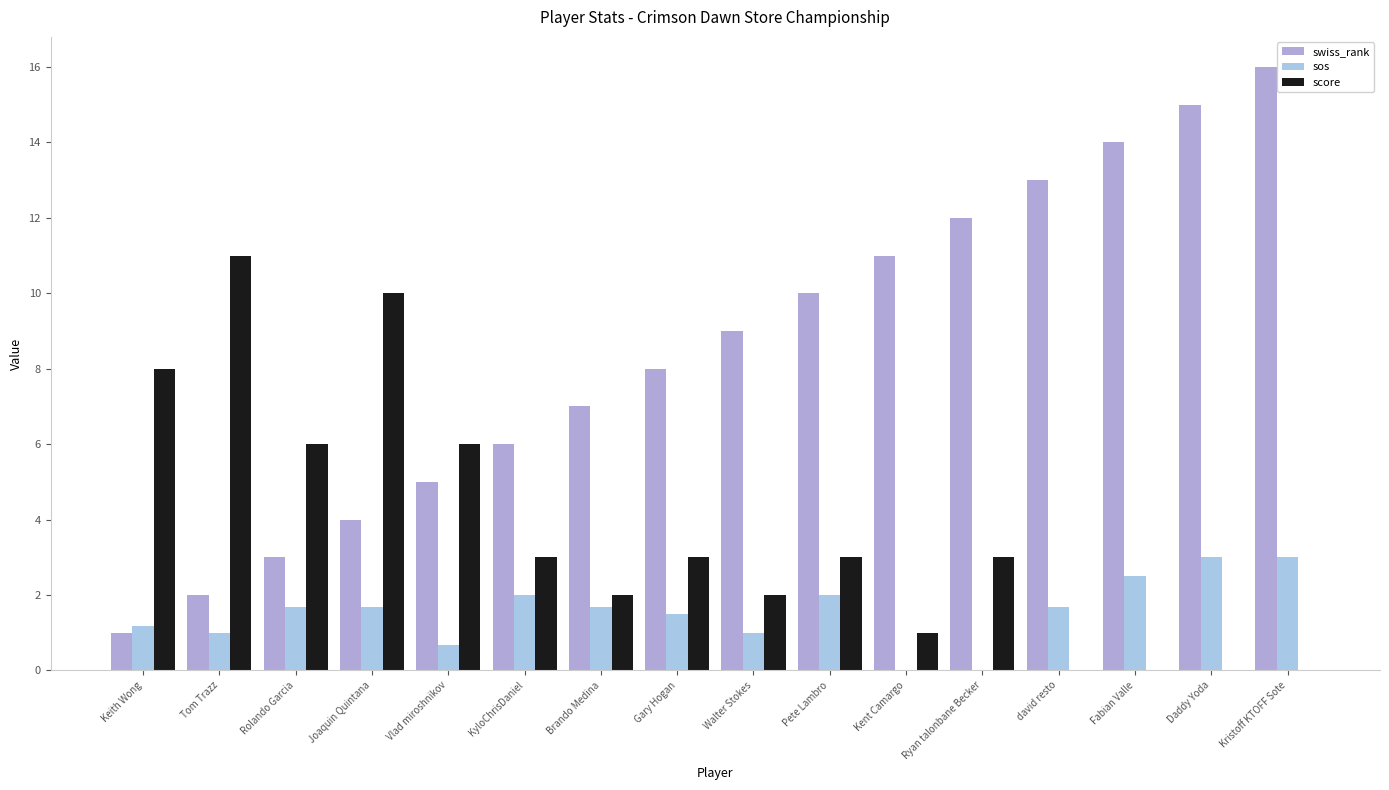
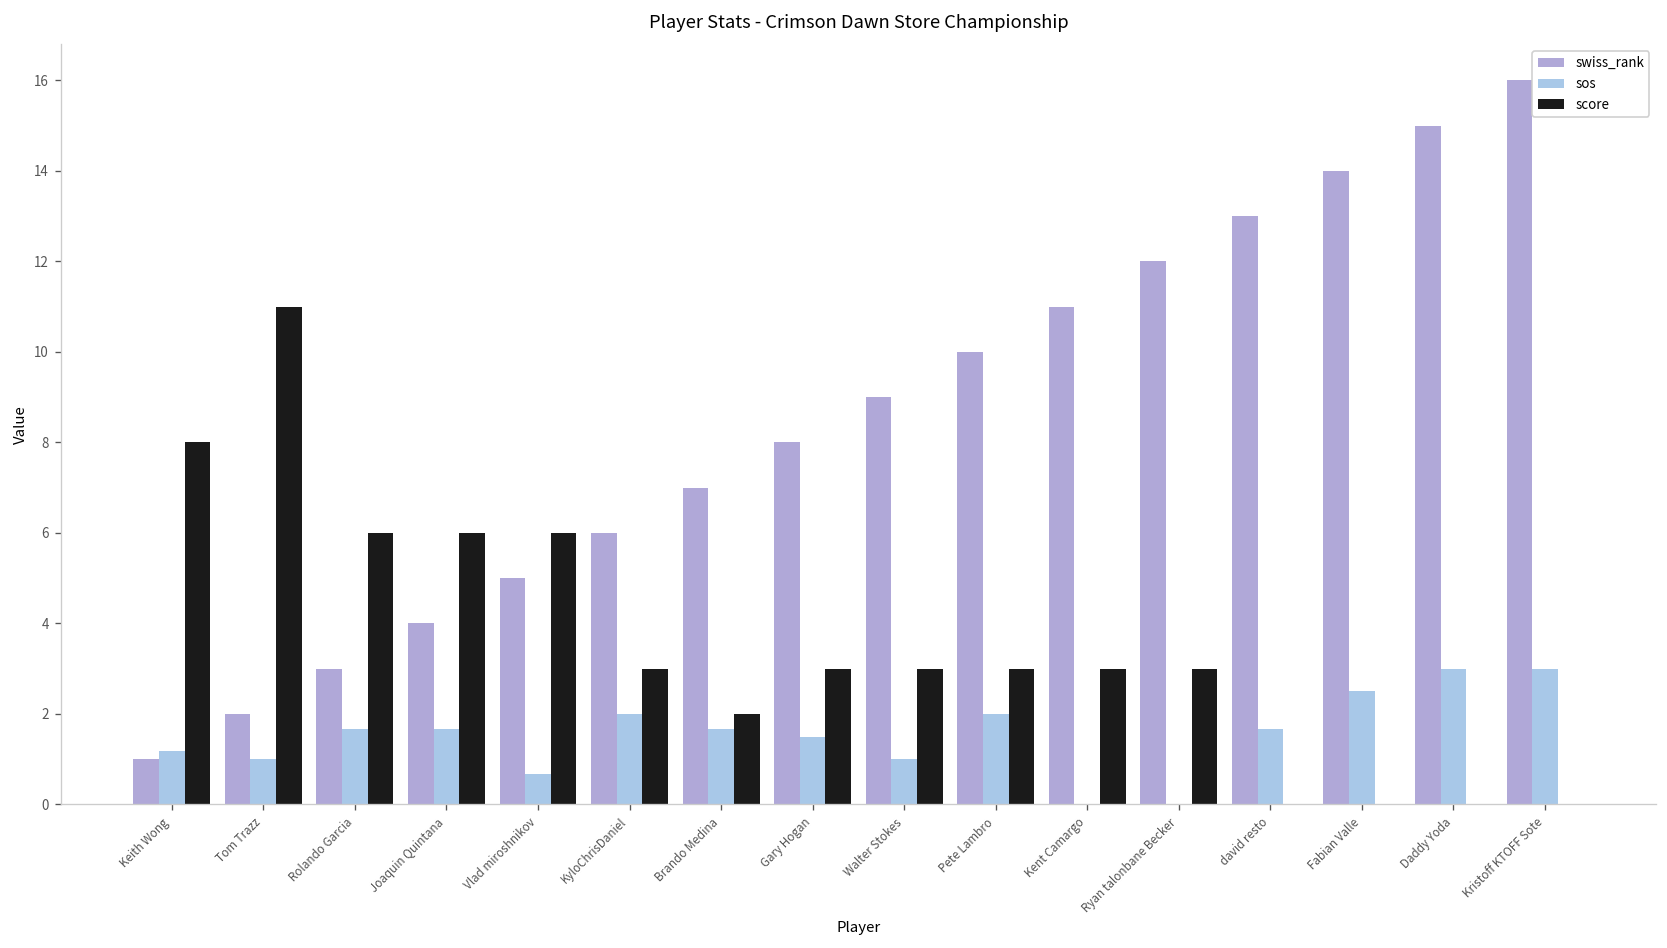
score, Joaquin Quintana: 10 -> 6
score, Walter Stokes: 2 -> 3
score, Kent Camargo: 1 -> 3
